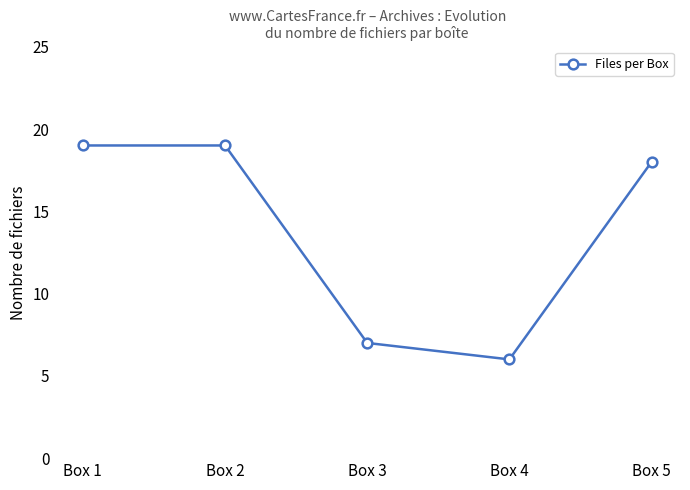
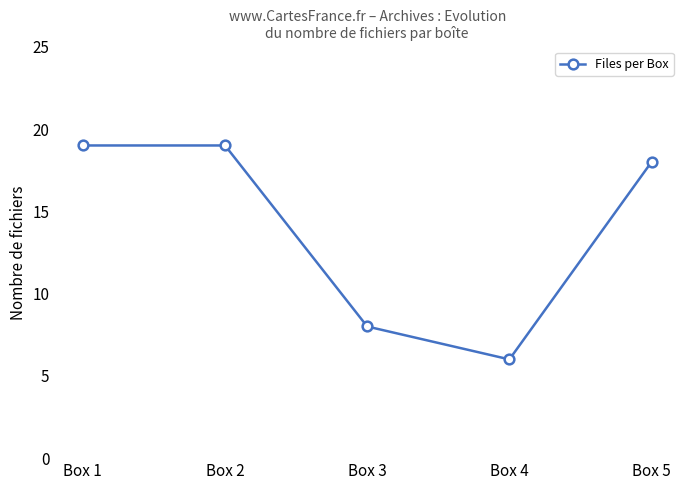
Box 3: 7 -> 8
